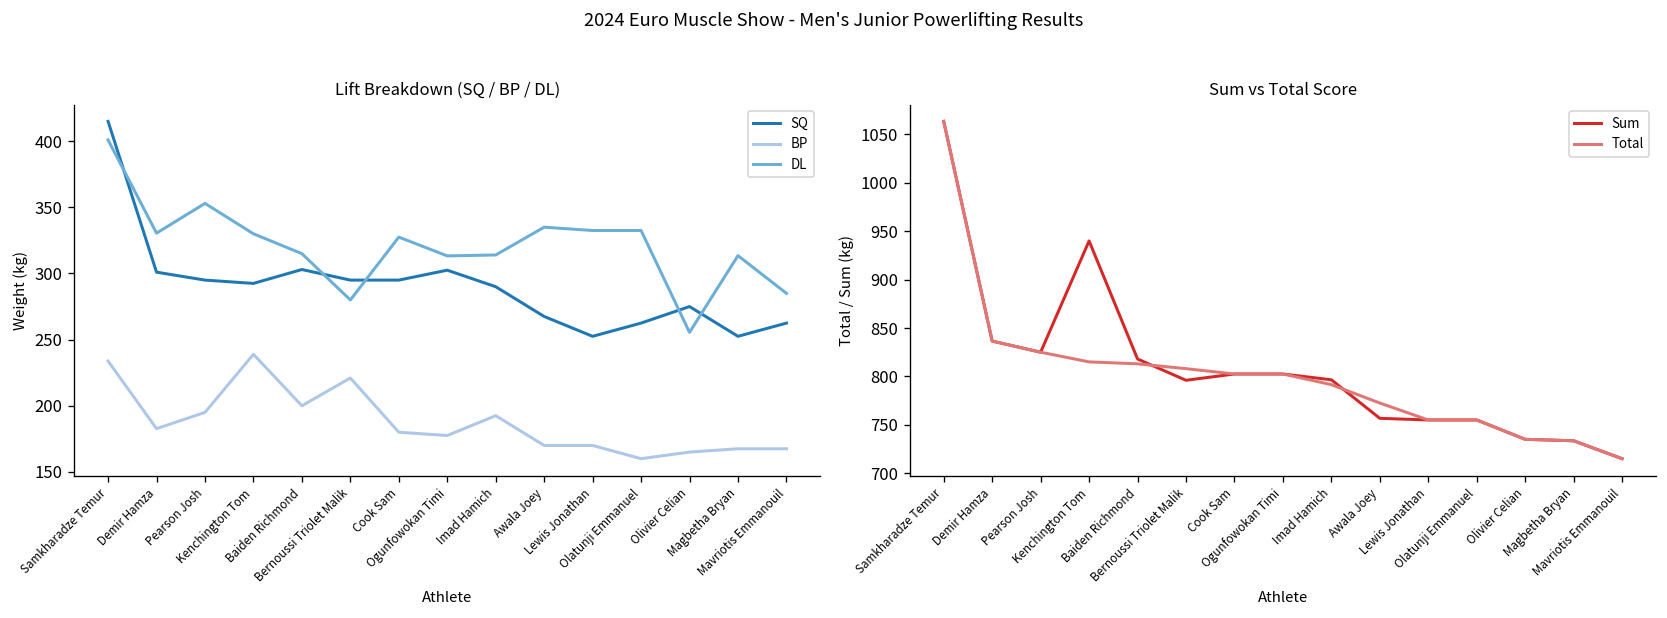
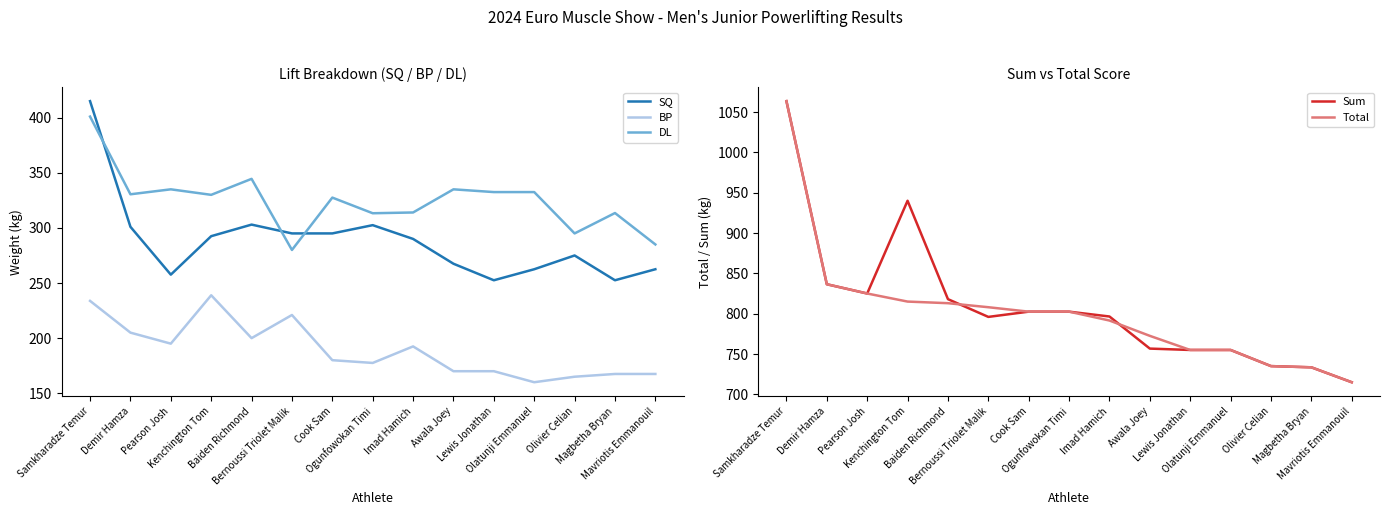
Lift Breakdown (SQ / BP / DL), BP, Demir Hamza: 183 -> 205
Lift Breakdown (SQ / BP / DL), SQ, Pearson Josh: 295 -> 258
Lift Breakdown (SQ / BP / DL), DL, Pearson Josh: 353 -> 335
Lift Breakdown (SQ / BP / DL), DL, Baiden Richmond: 315 -> 345
Lift Breakdown (SQ / BP / DL), DL, Olivier Celian: 256 -> 295
